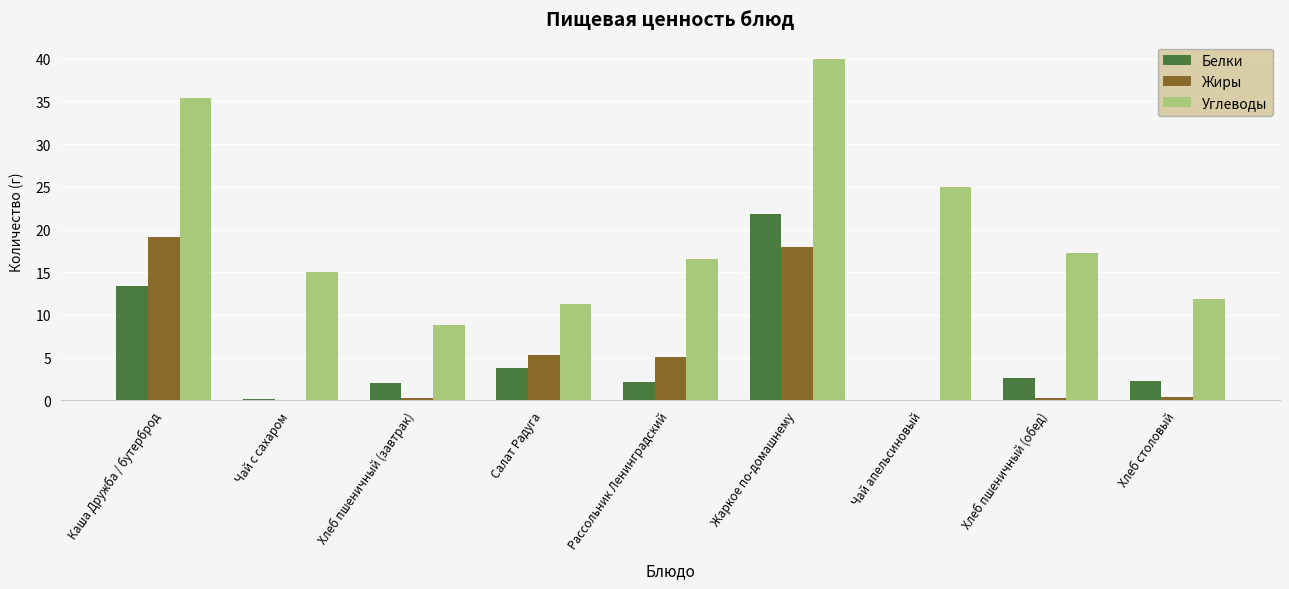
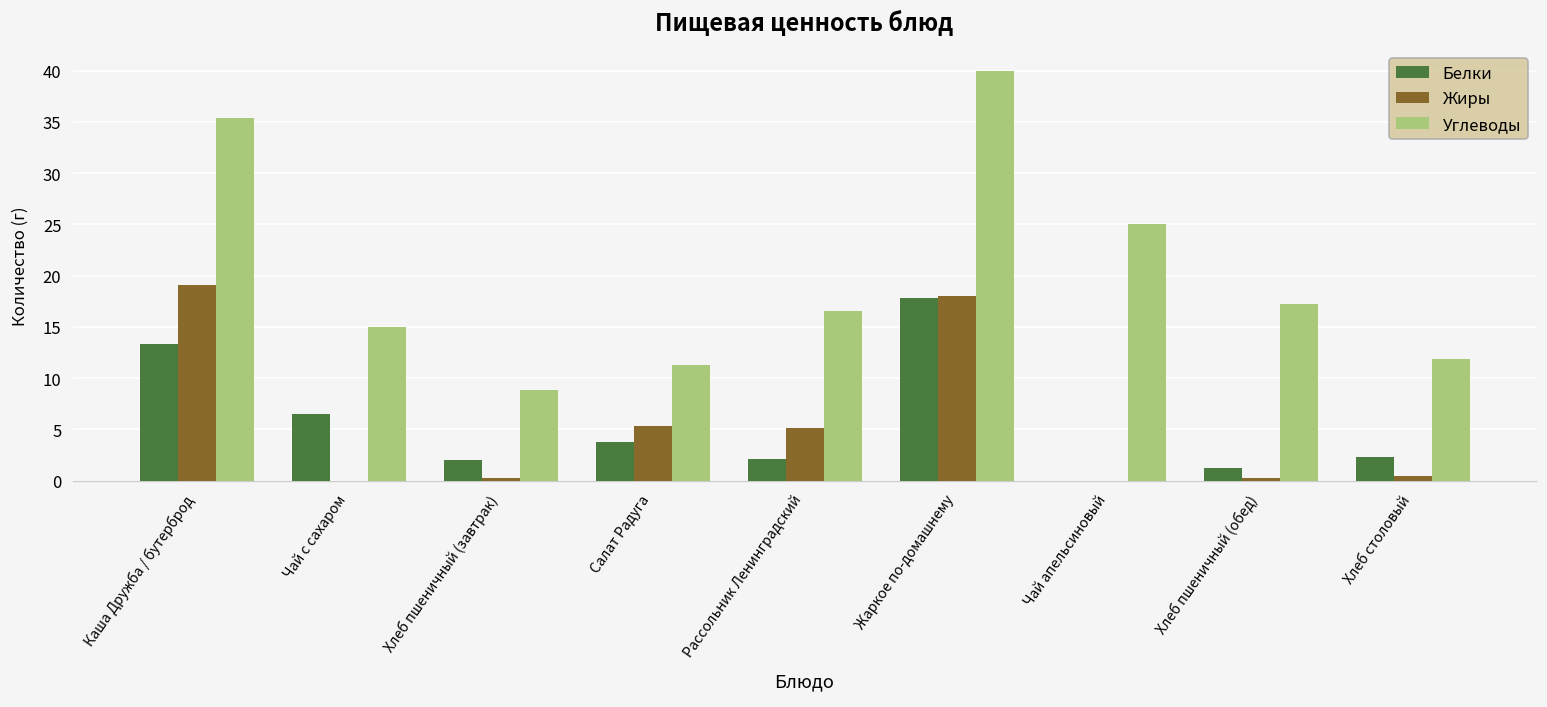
Белки, Чай с сахаром: 0 -> 7
Белки, Жаркое по-домашнему: 22 -> 18
Белки, Хлеб пшеничный (обед): 3 -> 1
